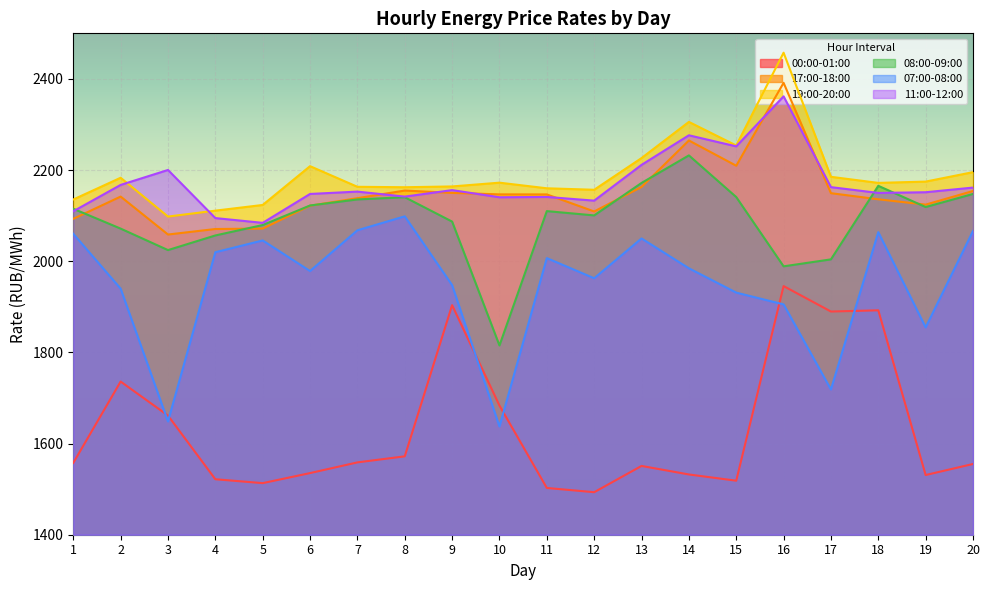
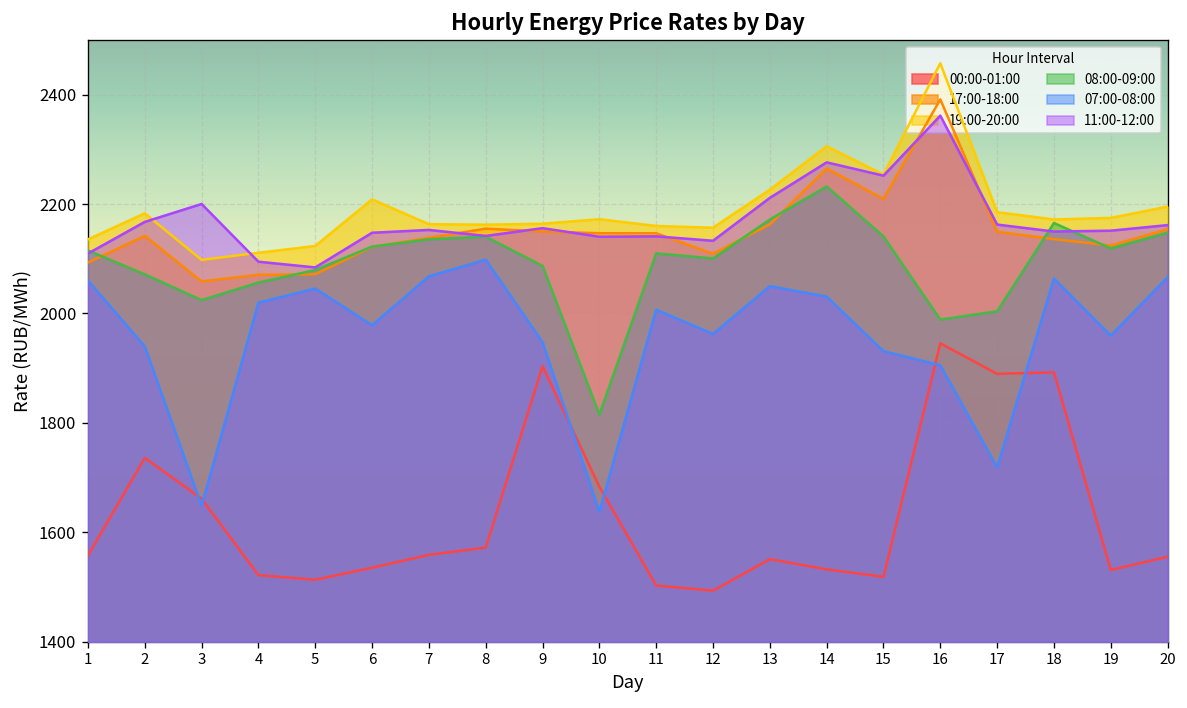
07:00-08:00, 14: 1980 -> 2030
07:00-08:00, 19: 1850 -> 1960
